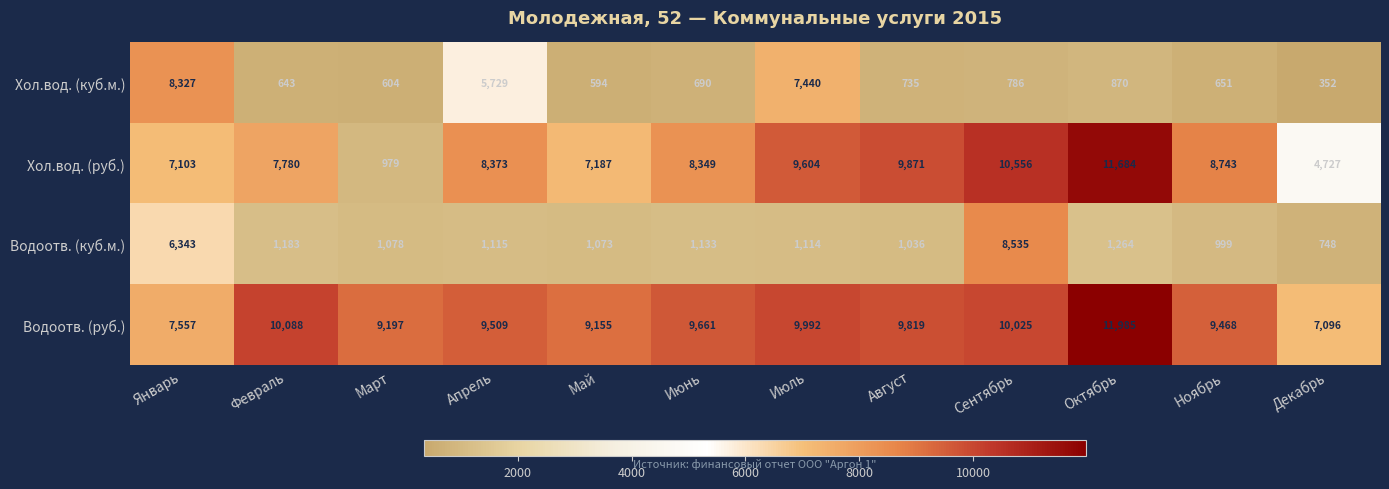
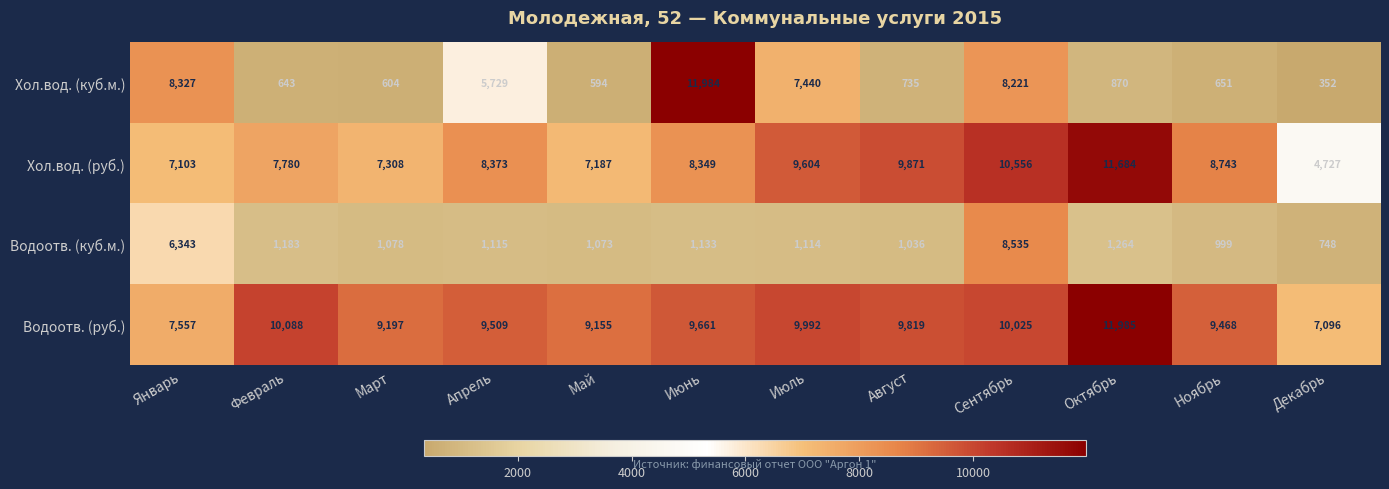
Хол.вод. (куб.м.), Июнь: 690 -> 11,984
Хол.вод. (куб.м.), Сентябрь: 786 -> 8,221
Хол.вод. (руб.), Март: 979 -> 7,308
